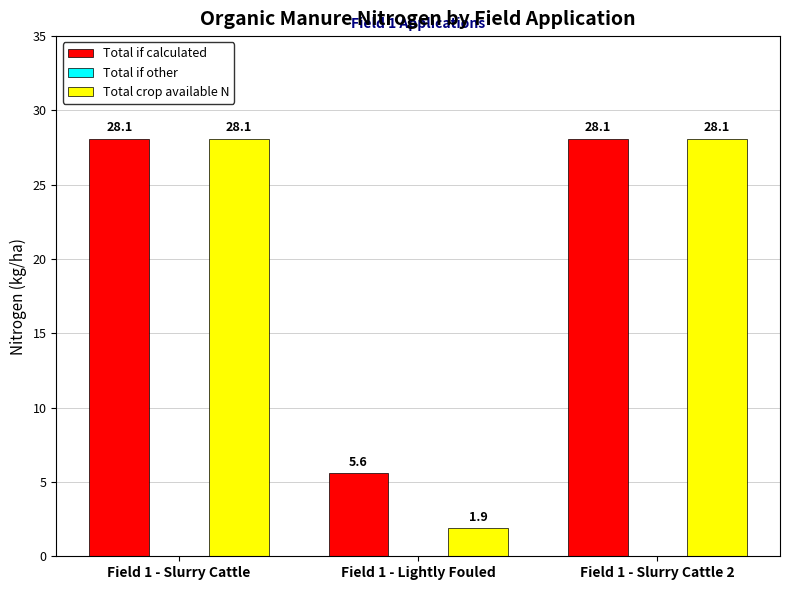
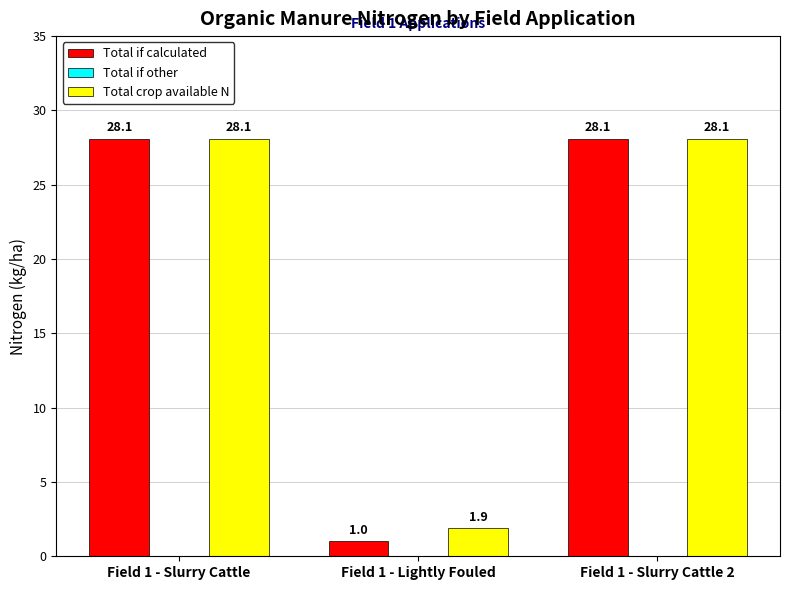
Total if calculated, Field 1 - Lightly Fouled: 5.6 -> 1.0
